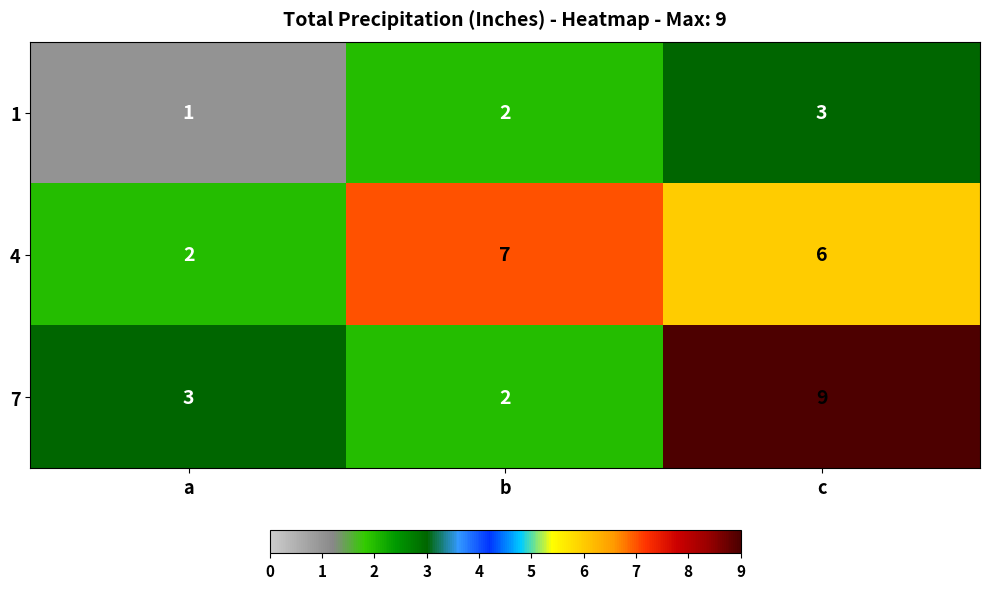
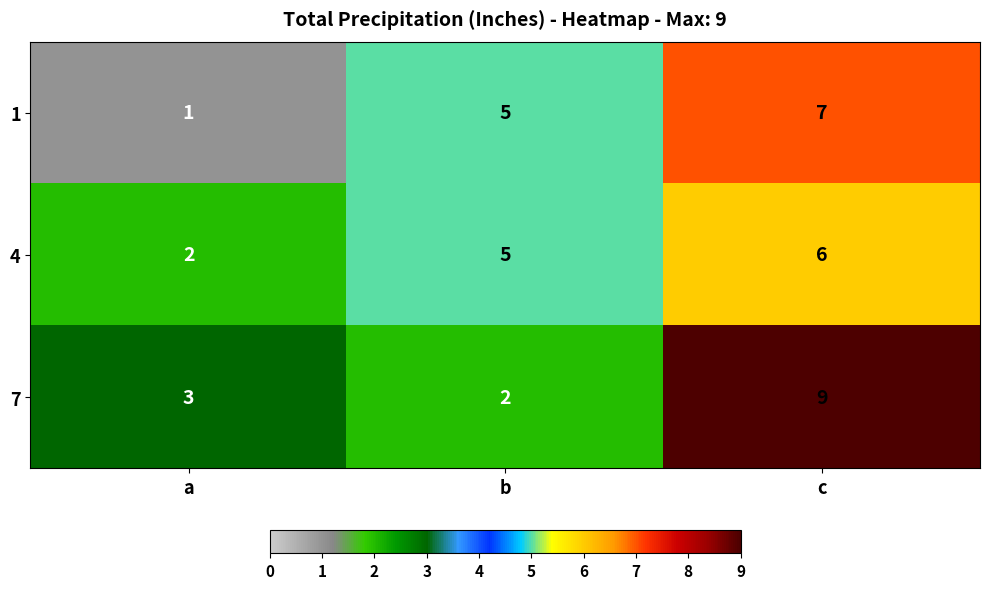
1, b: 2 -> 5
1, c: 3 -> 7
4, b: 7 -> 5
